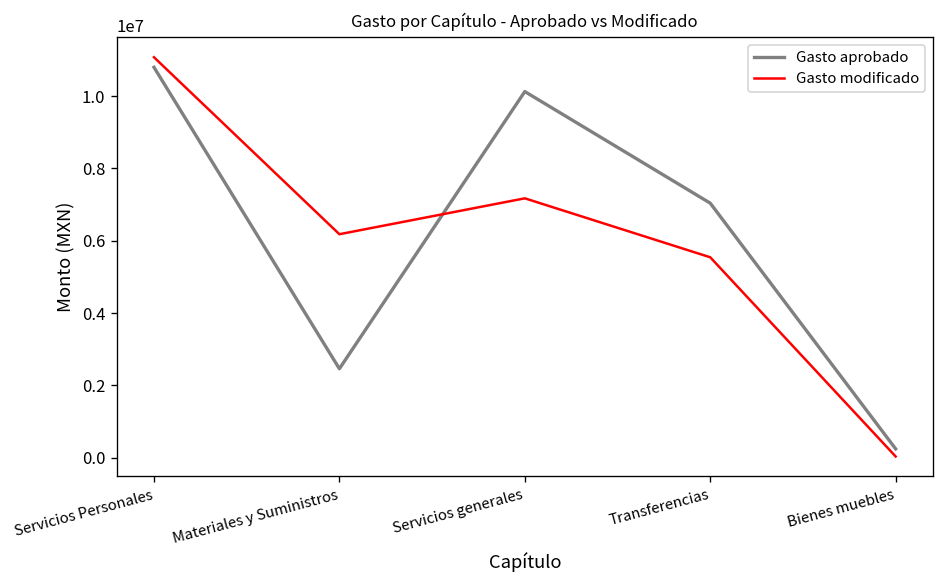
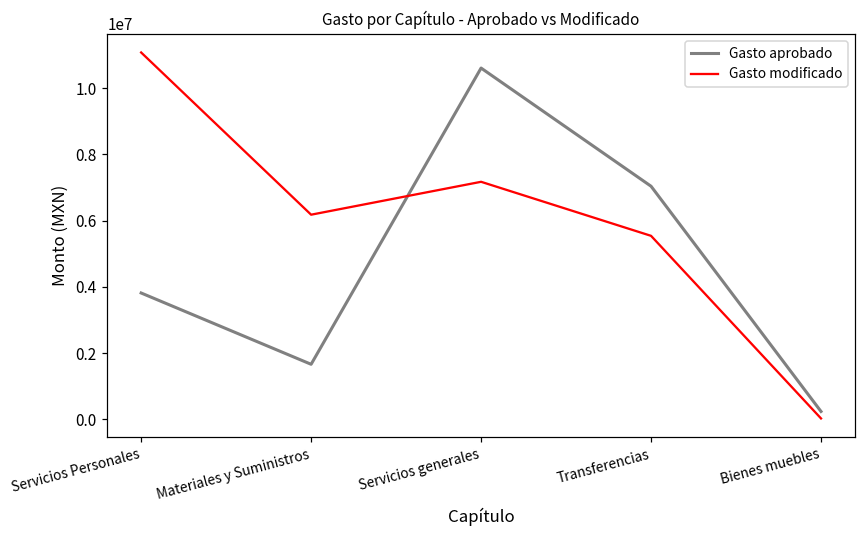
Gasto aprobado, Servicios Personales: 10800000 -> 3800000
Gasto aprobado, Materiales y Suministros: 2500000 -> 1700000
Gasto aprobado, Servicios generales: 10100000 -> 10600000
